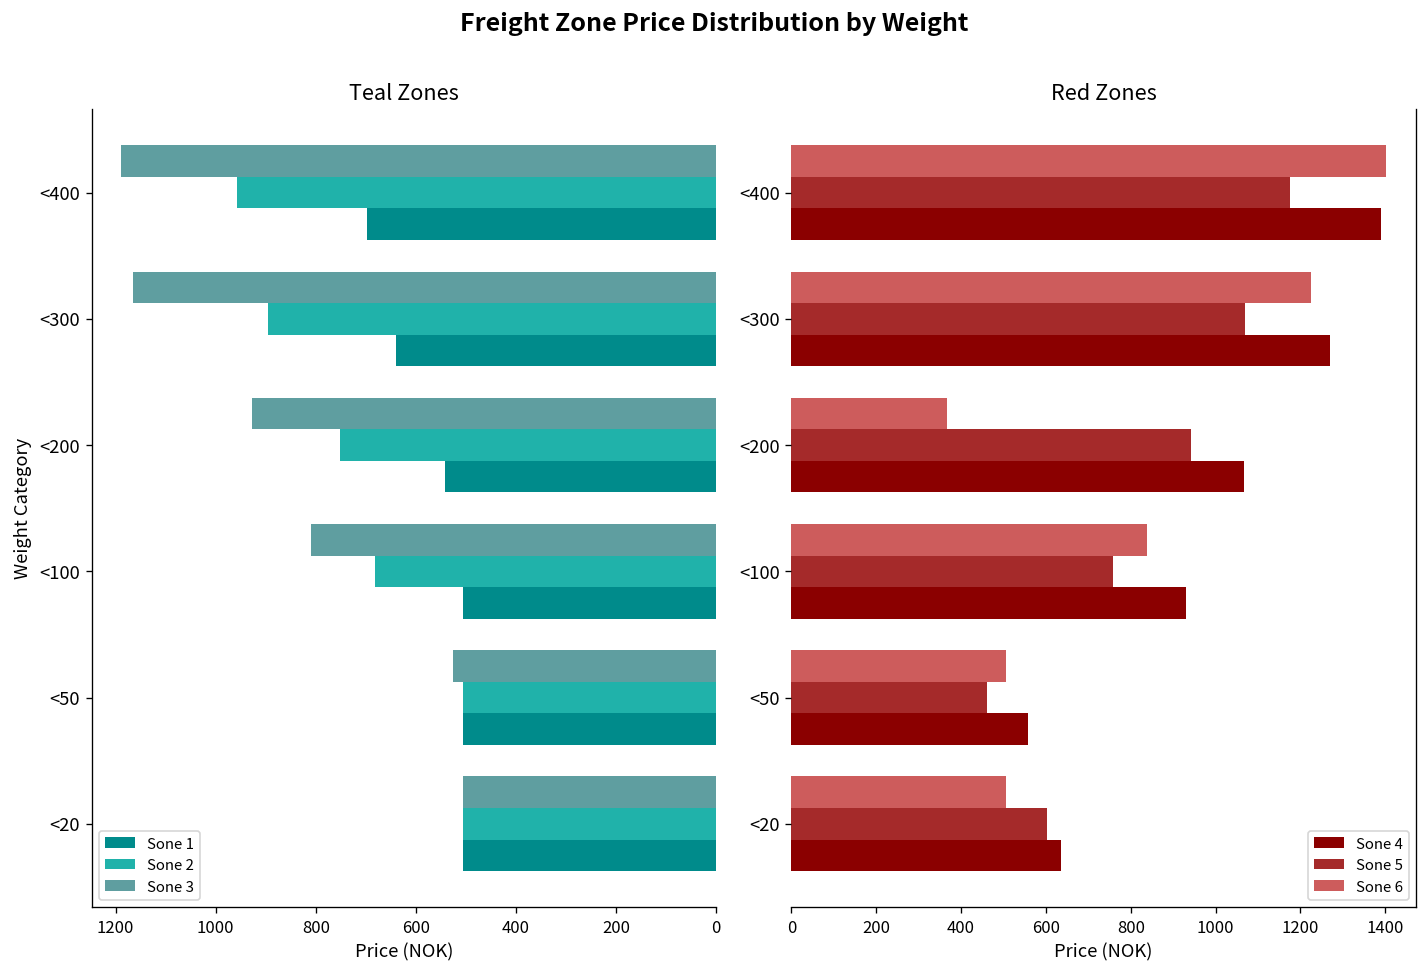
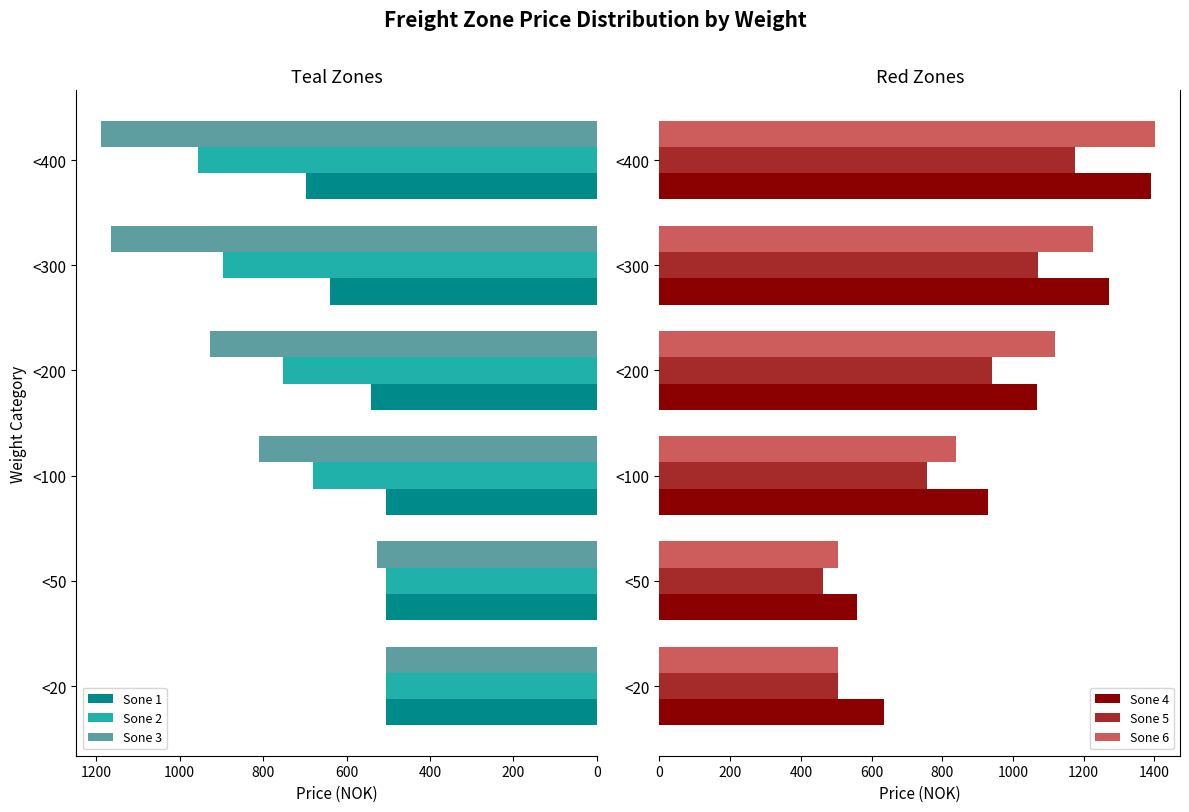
Red Zones, Sone 6, <200: 370 -> 1120
Red Zones, Sone 5, <20: 600 -> 510
